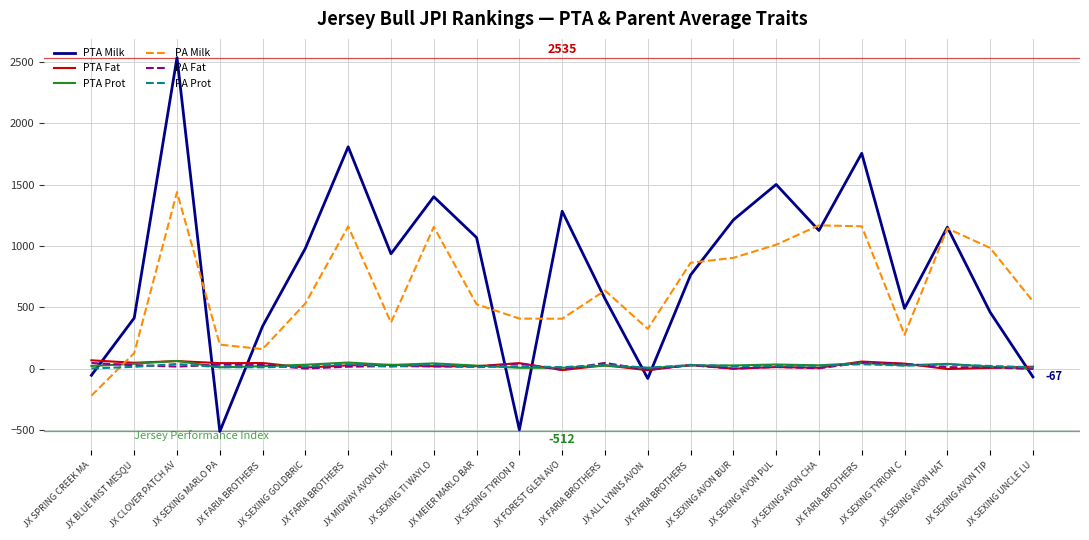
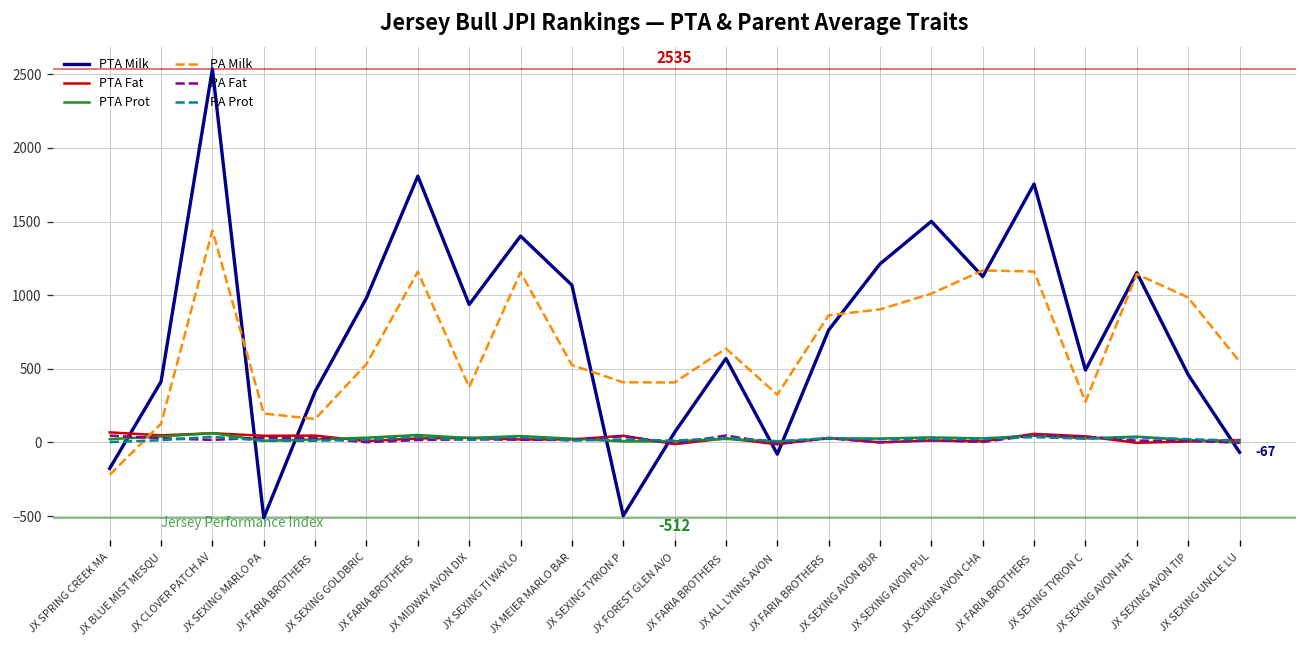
PTA Milk, JX SPRING CREEK MA: -50 -> -180
PTA Milk, JX FOREST GLEN AVO: 1280 -> 70
